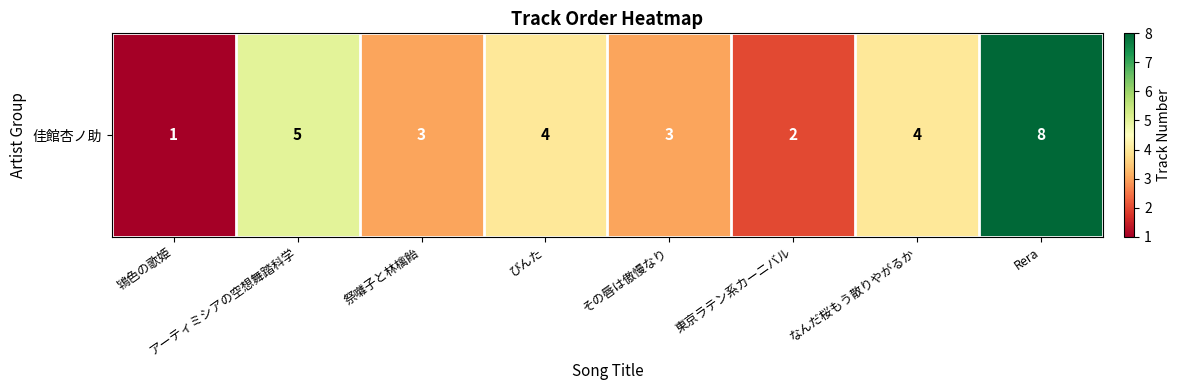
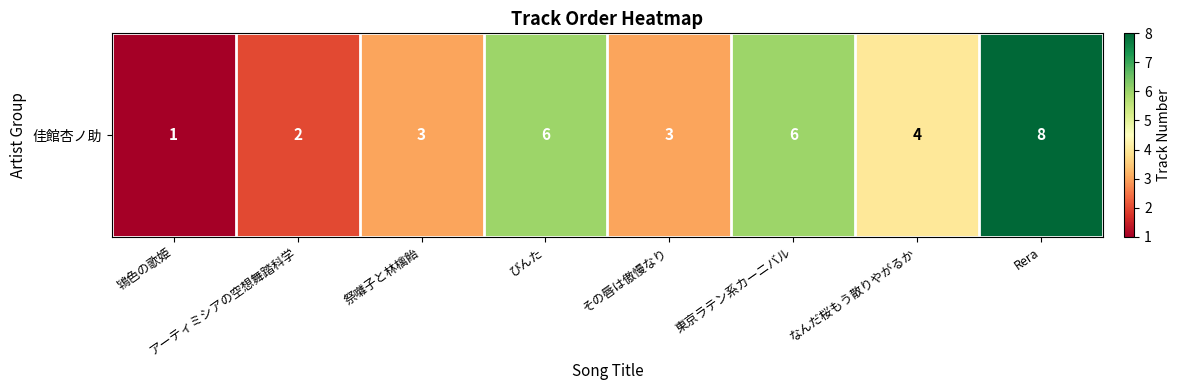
佳館杏ノ助, アーティミシアの空想舞踏科学: 5 -> 2
佳館杏ノ助, びんた: 4 -> 6
佳館杏ノ助, 東京ラテン系カーニバル: 2 -> 6
